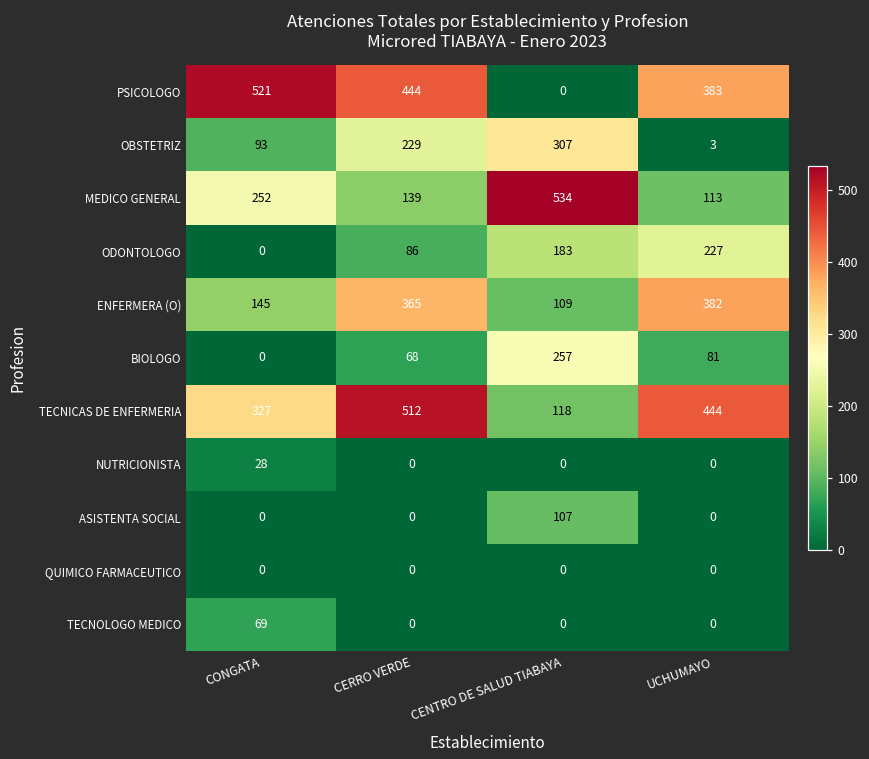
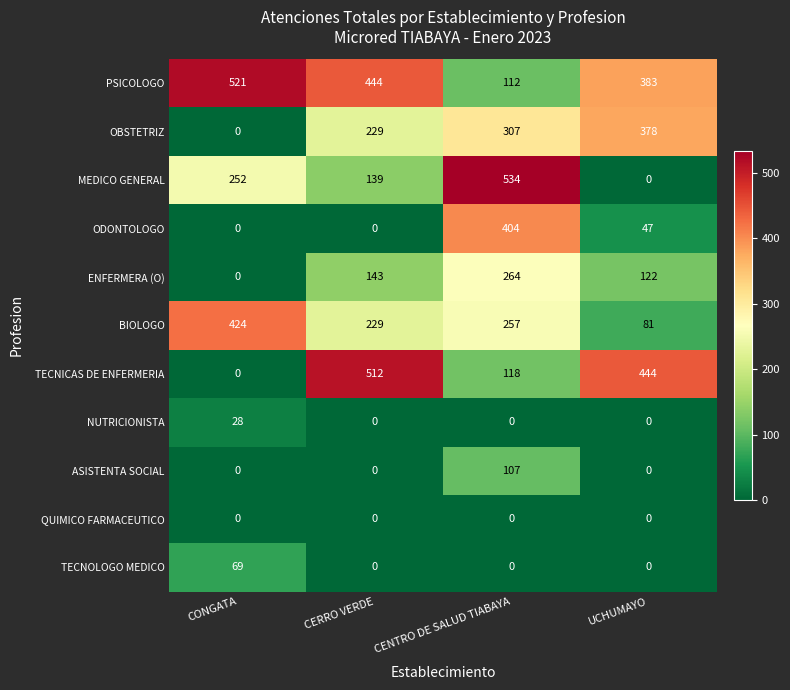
PSICOLOGO, CENTRO DE SALUD TIABAYA: 0 -> 112
OBSTETRIZ, CONGATA: 93 -> 0
OBSTETRIZ, UCHUMAYO: 3 -> 378
MEDICO GENERAL, UCHUMAYO: 113 -> 0
ODONTOLOGO, CERRO VERDE: 86 -> 0
ODONTOLOGO, CENTRO DE SALUD TIABAYA: 183 -> 404
ODONTOLOGO, UCHUMAYO: 227 -> 47
ENFERMERA (O), CONGATA: 145 -> 0
ENFERMERA (O), CERRO VERDE: 365 -> 143
ENFERMERA (O), CENTRO DE SALUD TIABAYA: 109 -> 264
ENFERMERA (O), UCHUMAYO: 382 -> 122
BIOLOGO, CONGATA: 0 -> 424
BIOLOGO, CERRO VERDE: 68 -> 229
TECNICAS DE ENFERMERIA, CONGATA: 327 -> 0
